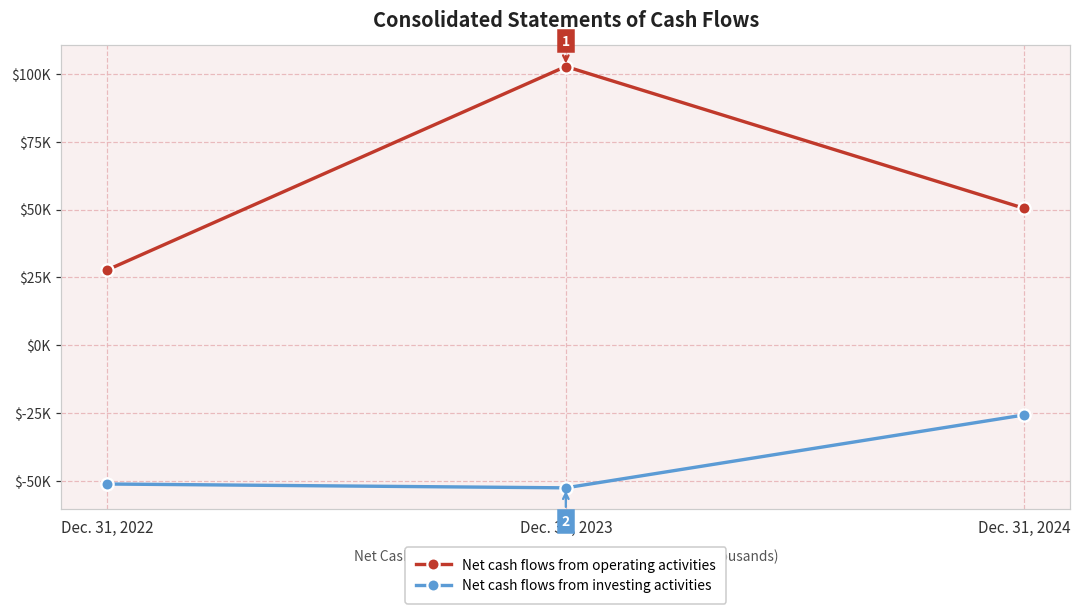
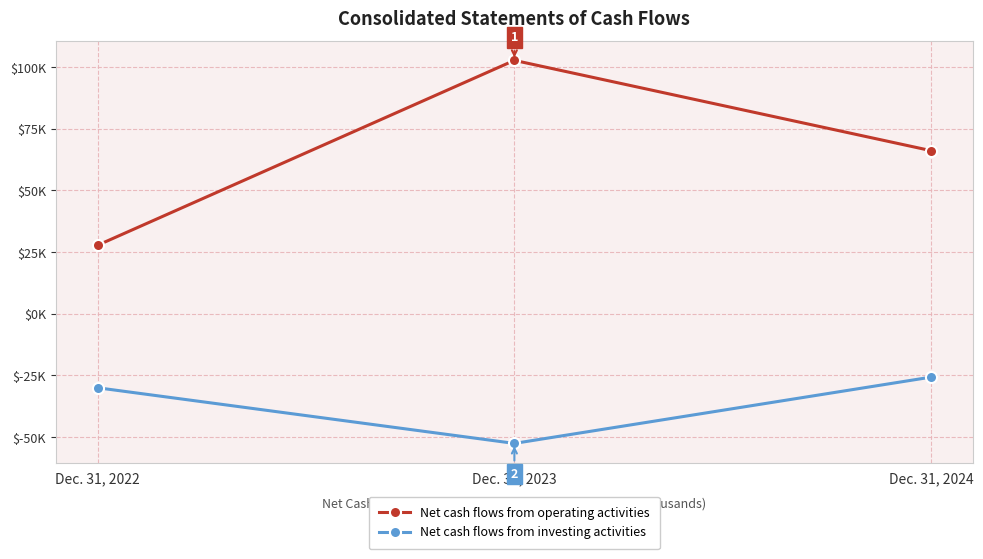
Net cash flows from investing activities, Dec. 31, 2022: $-51000 -> $-30000
Net cash flows from operating activities, Dec. 31, 2024: $50000 -> $66000
